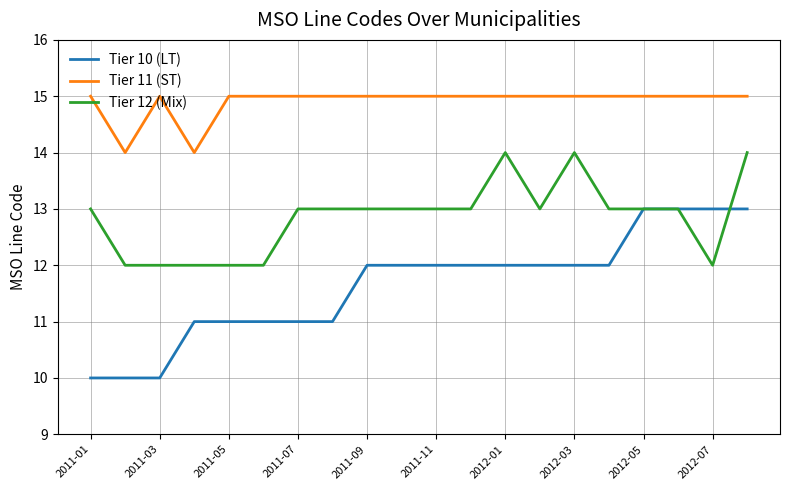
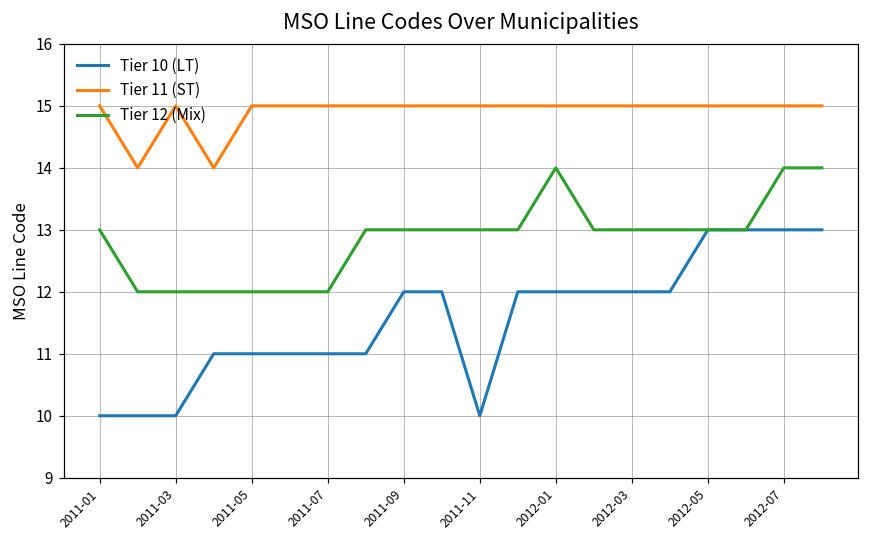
Tier 12 (Mix), 2011-07: 13 -> 12
Tier 10 (LT), 2011-11: 12 -> 10
Tier 12 (Mix), 2012-03: 14 -> 13
Tier 12 (Mix), 2012-07: 12 -> 14
